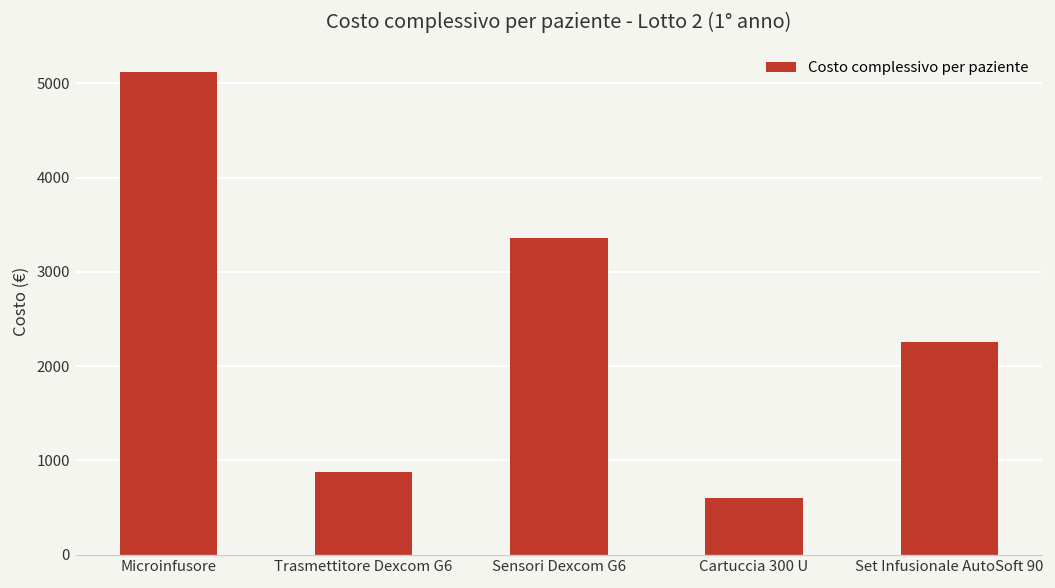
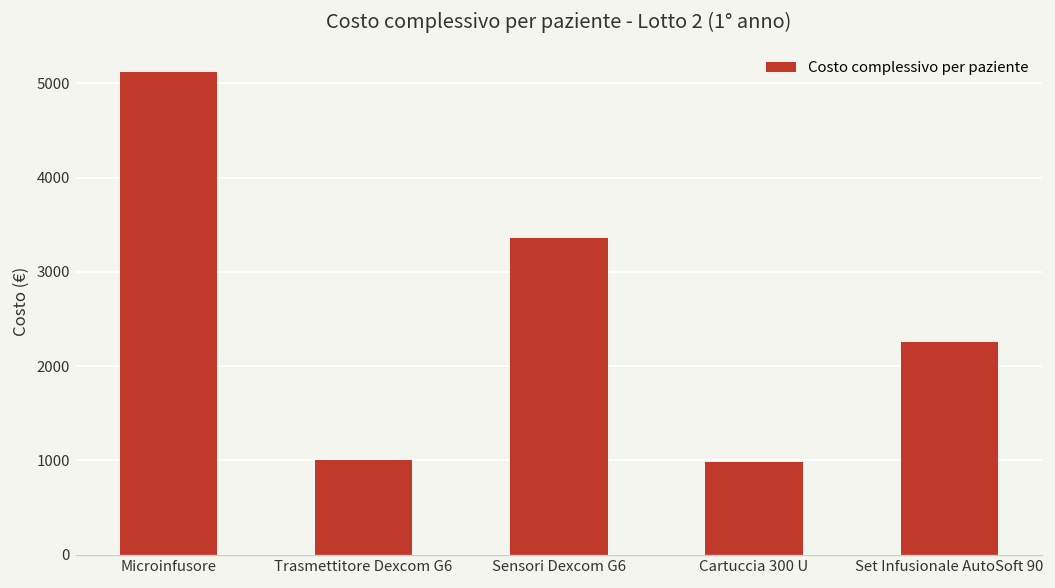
Trasmettitore Dexcom G6: 900 -> 1000
Cartuccia 300 U: 600 -> 1000
